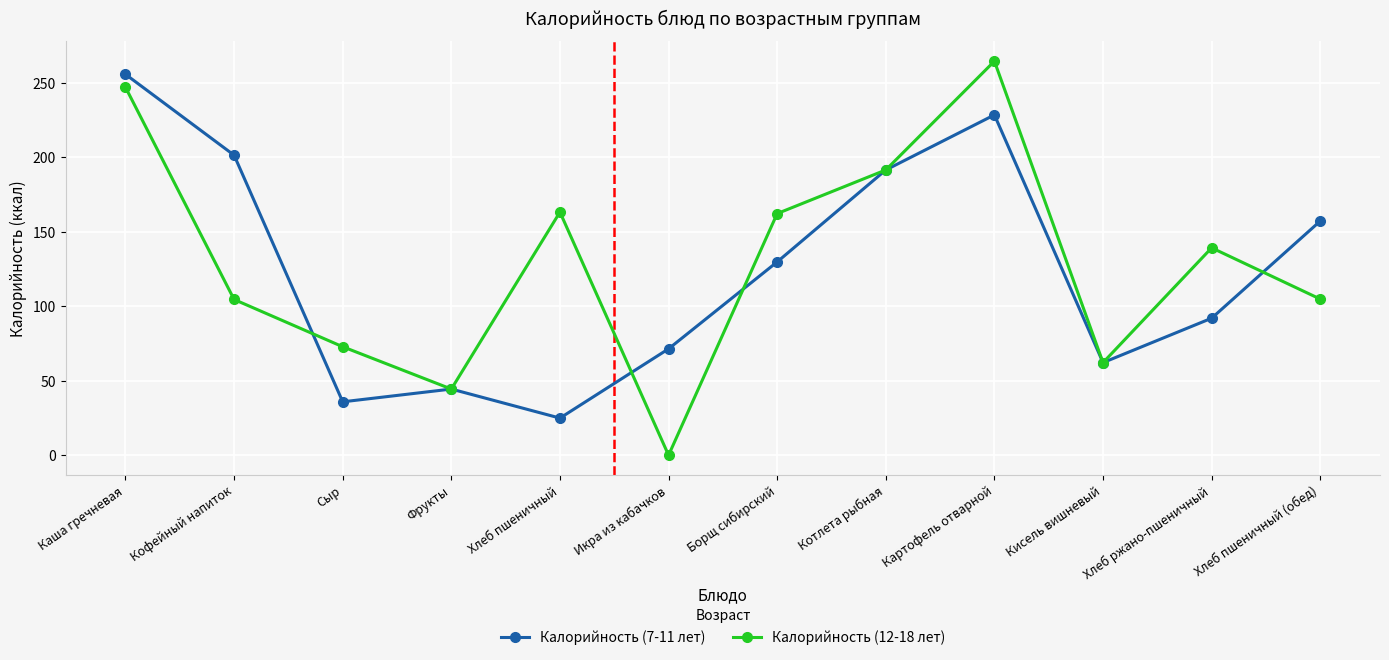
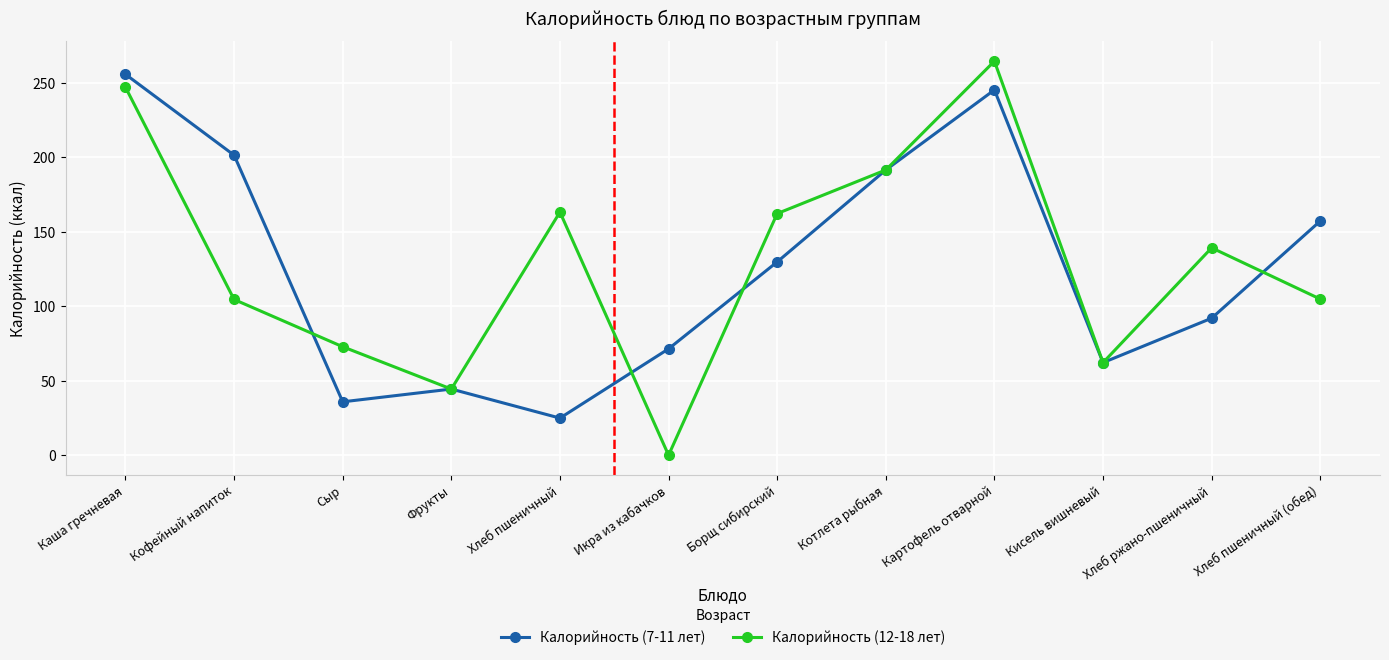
Калорийность (7-11 лет), Картофель отварной: 228 -> 245
